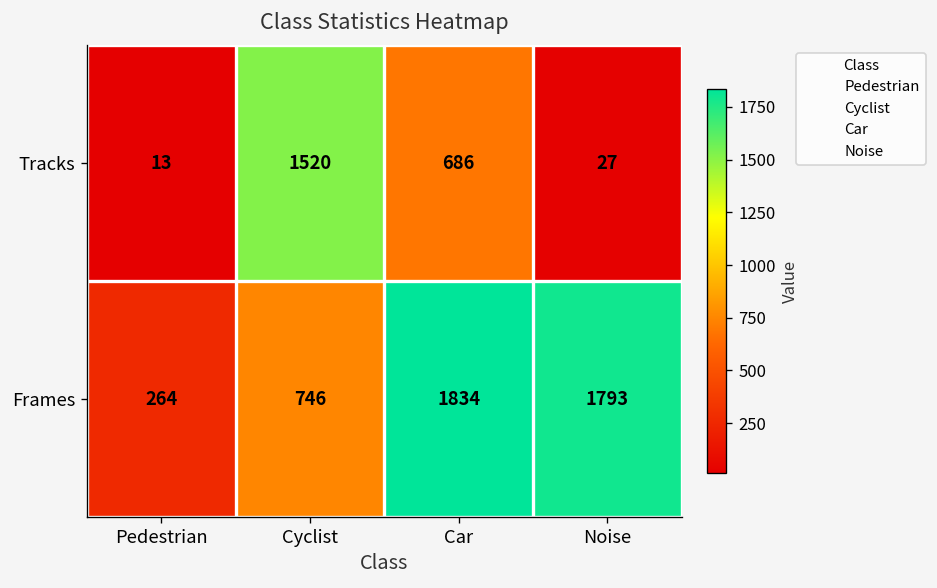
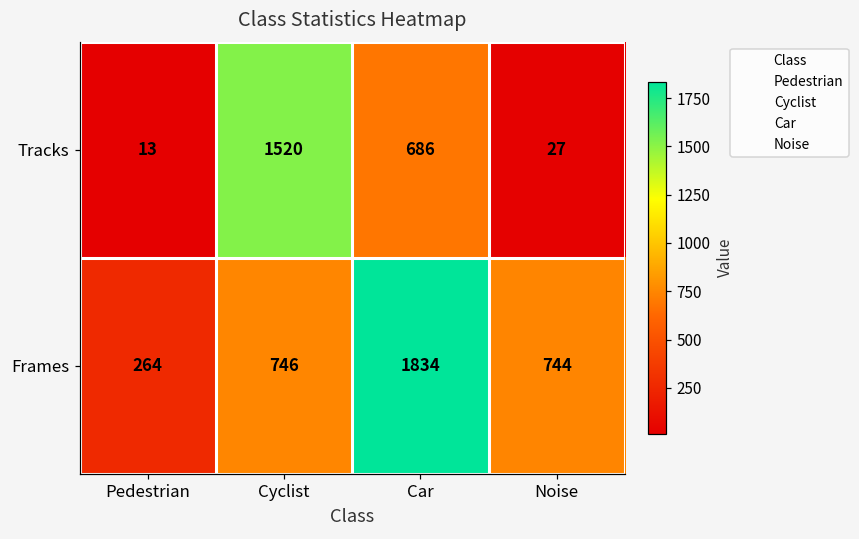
Frames, Noise: 1793 -> 744
